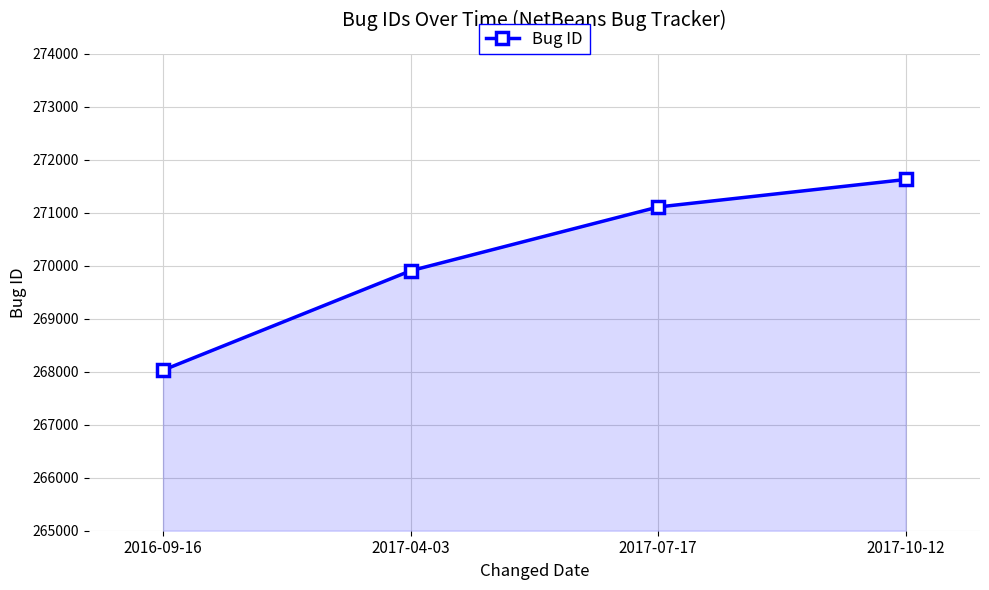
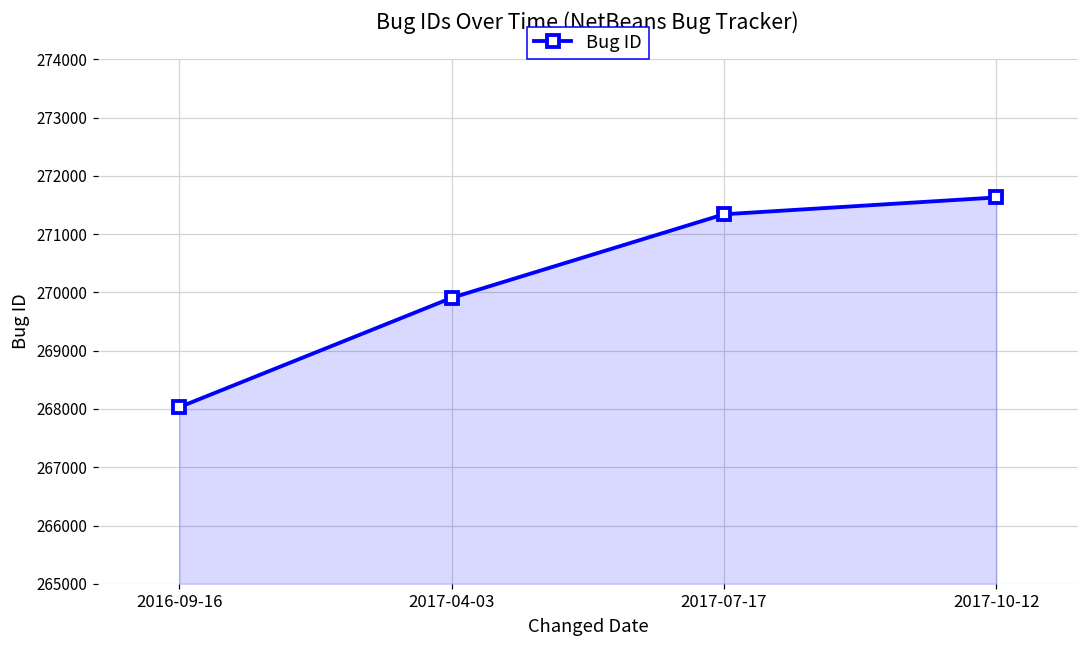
2017-07-17: 271100 -> 271300
